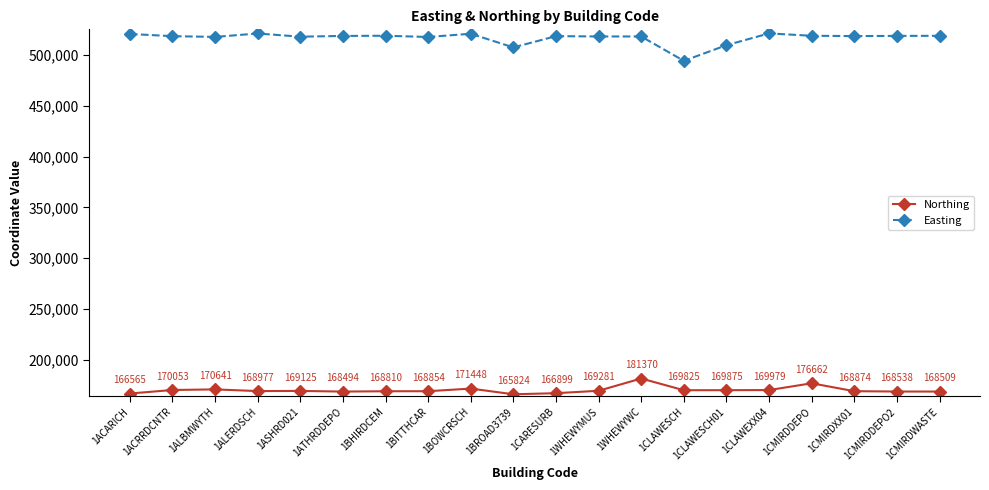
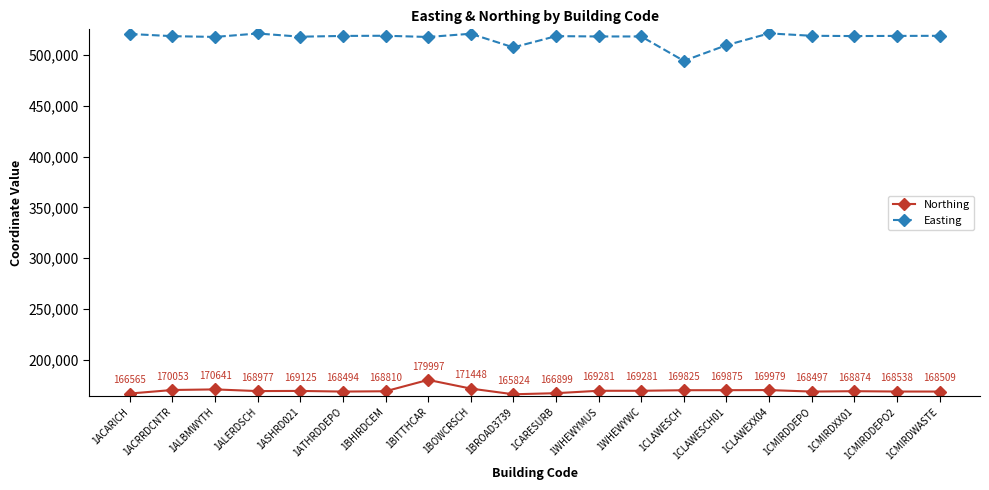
Northing, 1BITTHCAR: 168854 -> 179997
Northing, 1WHEWYWC: 181370 -> 169281
Northing, 1CMIRDDEPO: 176662 -> 168497
